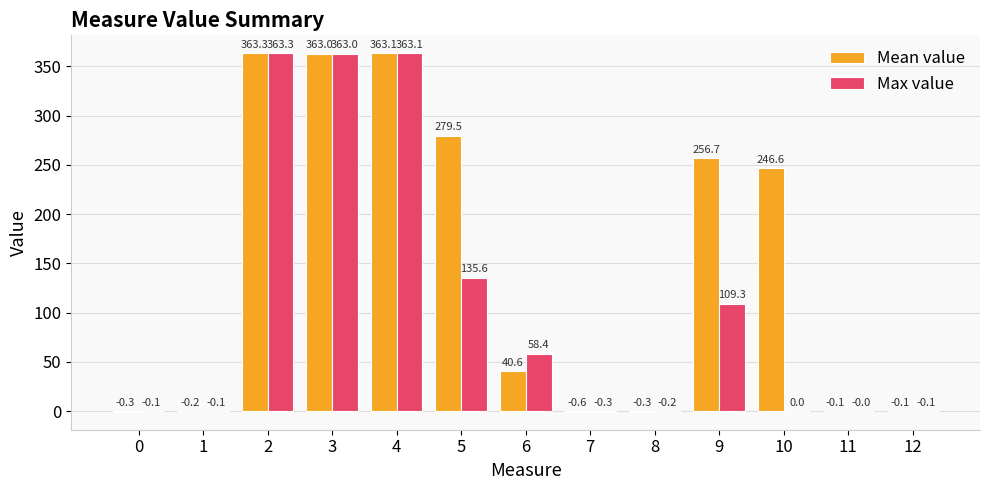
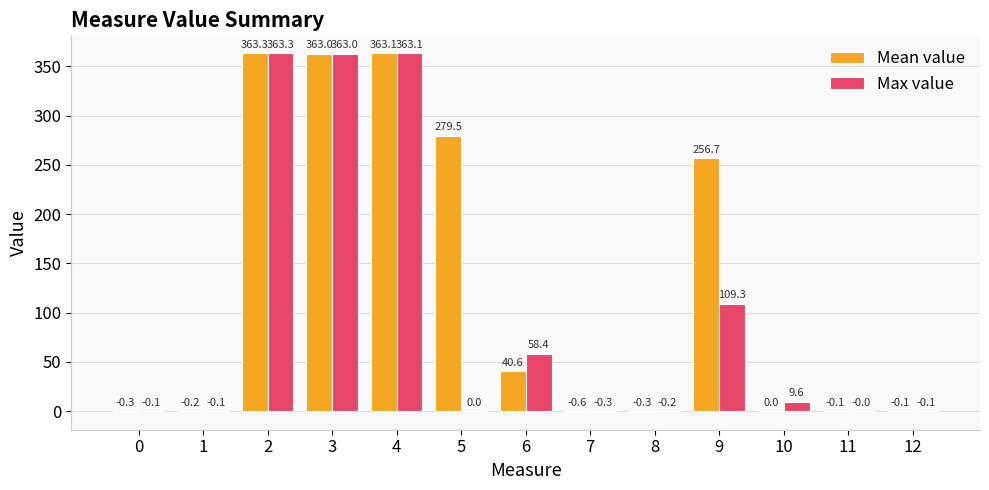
Max value, 5: 135.6 -> 0.0
Mean value, 10: 246.6 -> 0.0
Max value, 10: 0.0 -> 9.6
